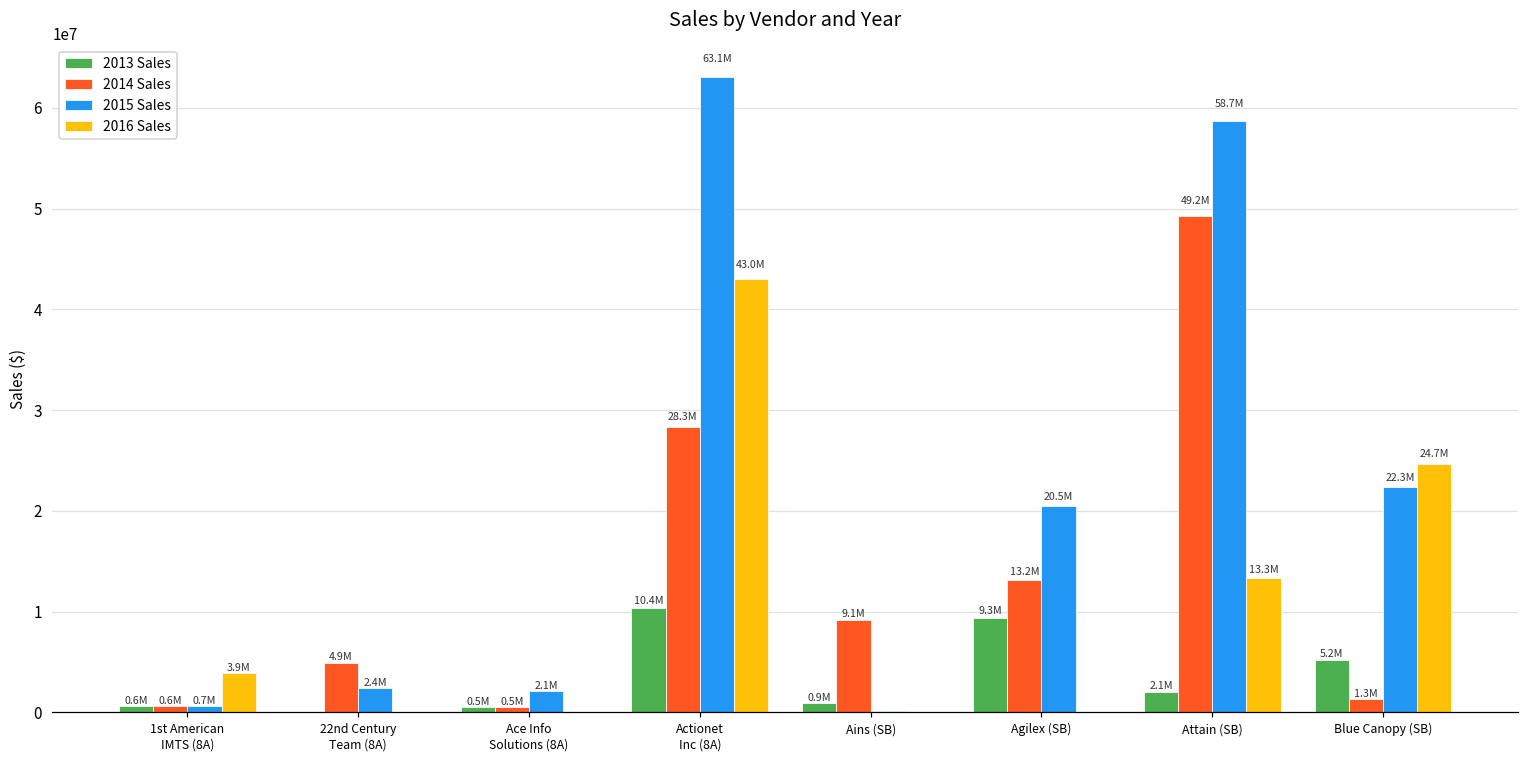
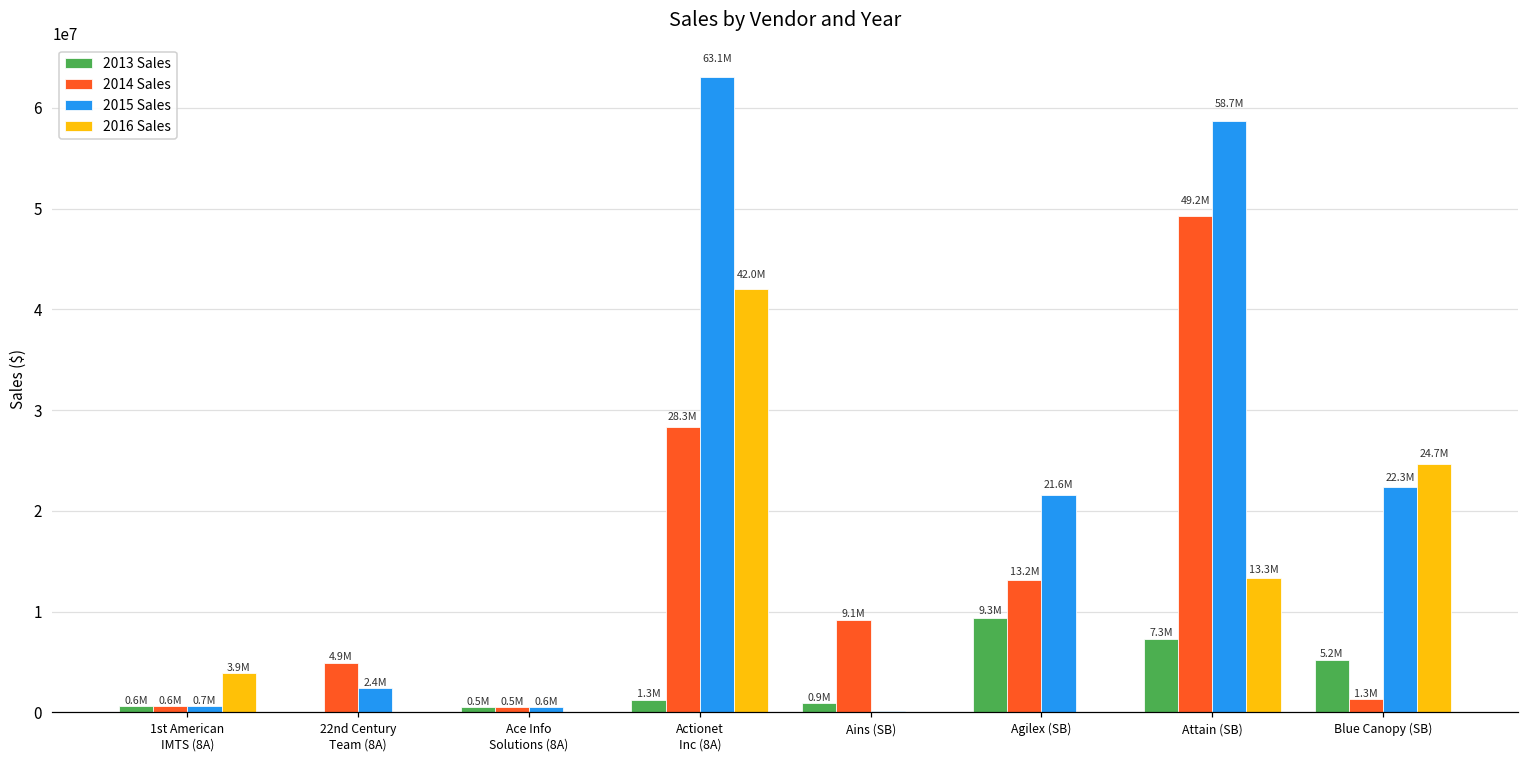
2015 Sales, Ace Info Solutions (8A): 2.1M -> 0.6M
2013 Sales, Actionet Inc (8A): 10.4M -> 1.3M
2016 Sales, Actionet Inc (8A): 43.0M -> 42.0M
2015 Sales, Agilex (SB): 20.5M -> 21.6M
2013 Sales, Attain (SB): 2.1M -> 7.3M
